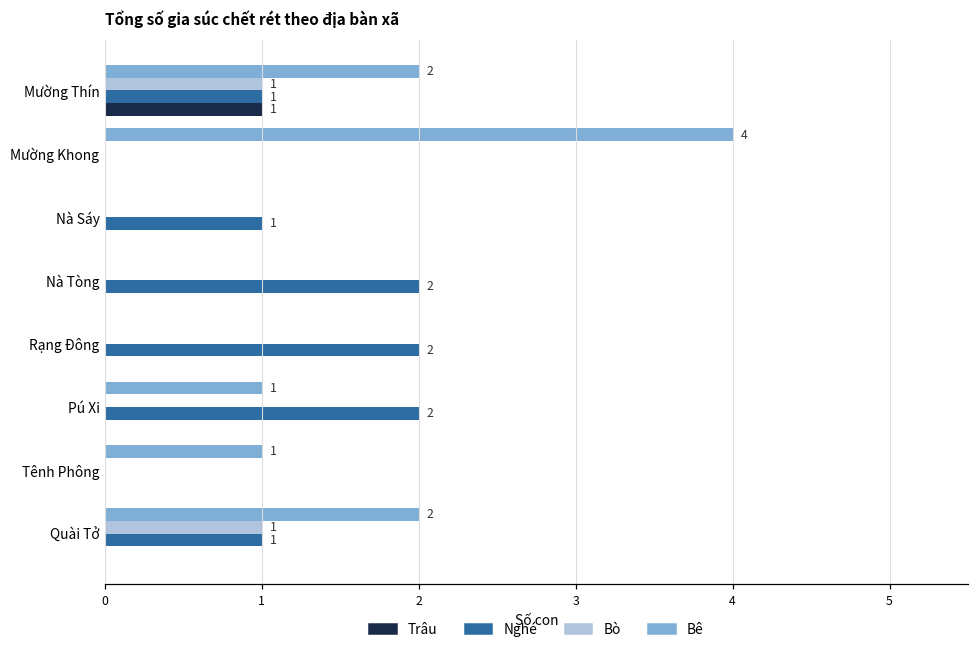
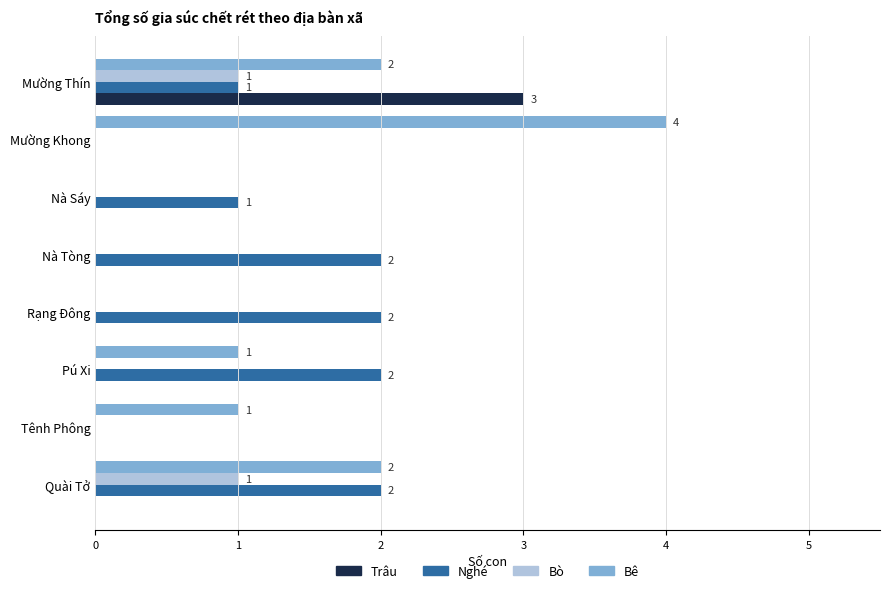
Trâu, Mường Thín: 1 -> 3
Nghé, Quài Tở: 1 -> 2
